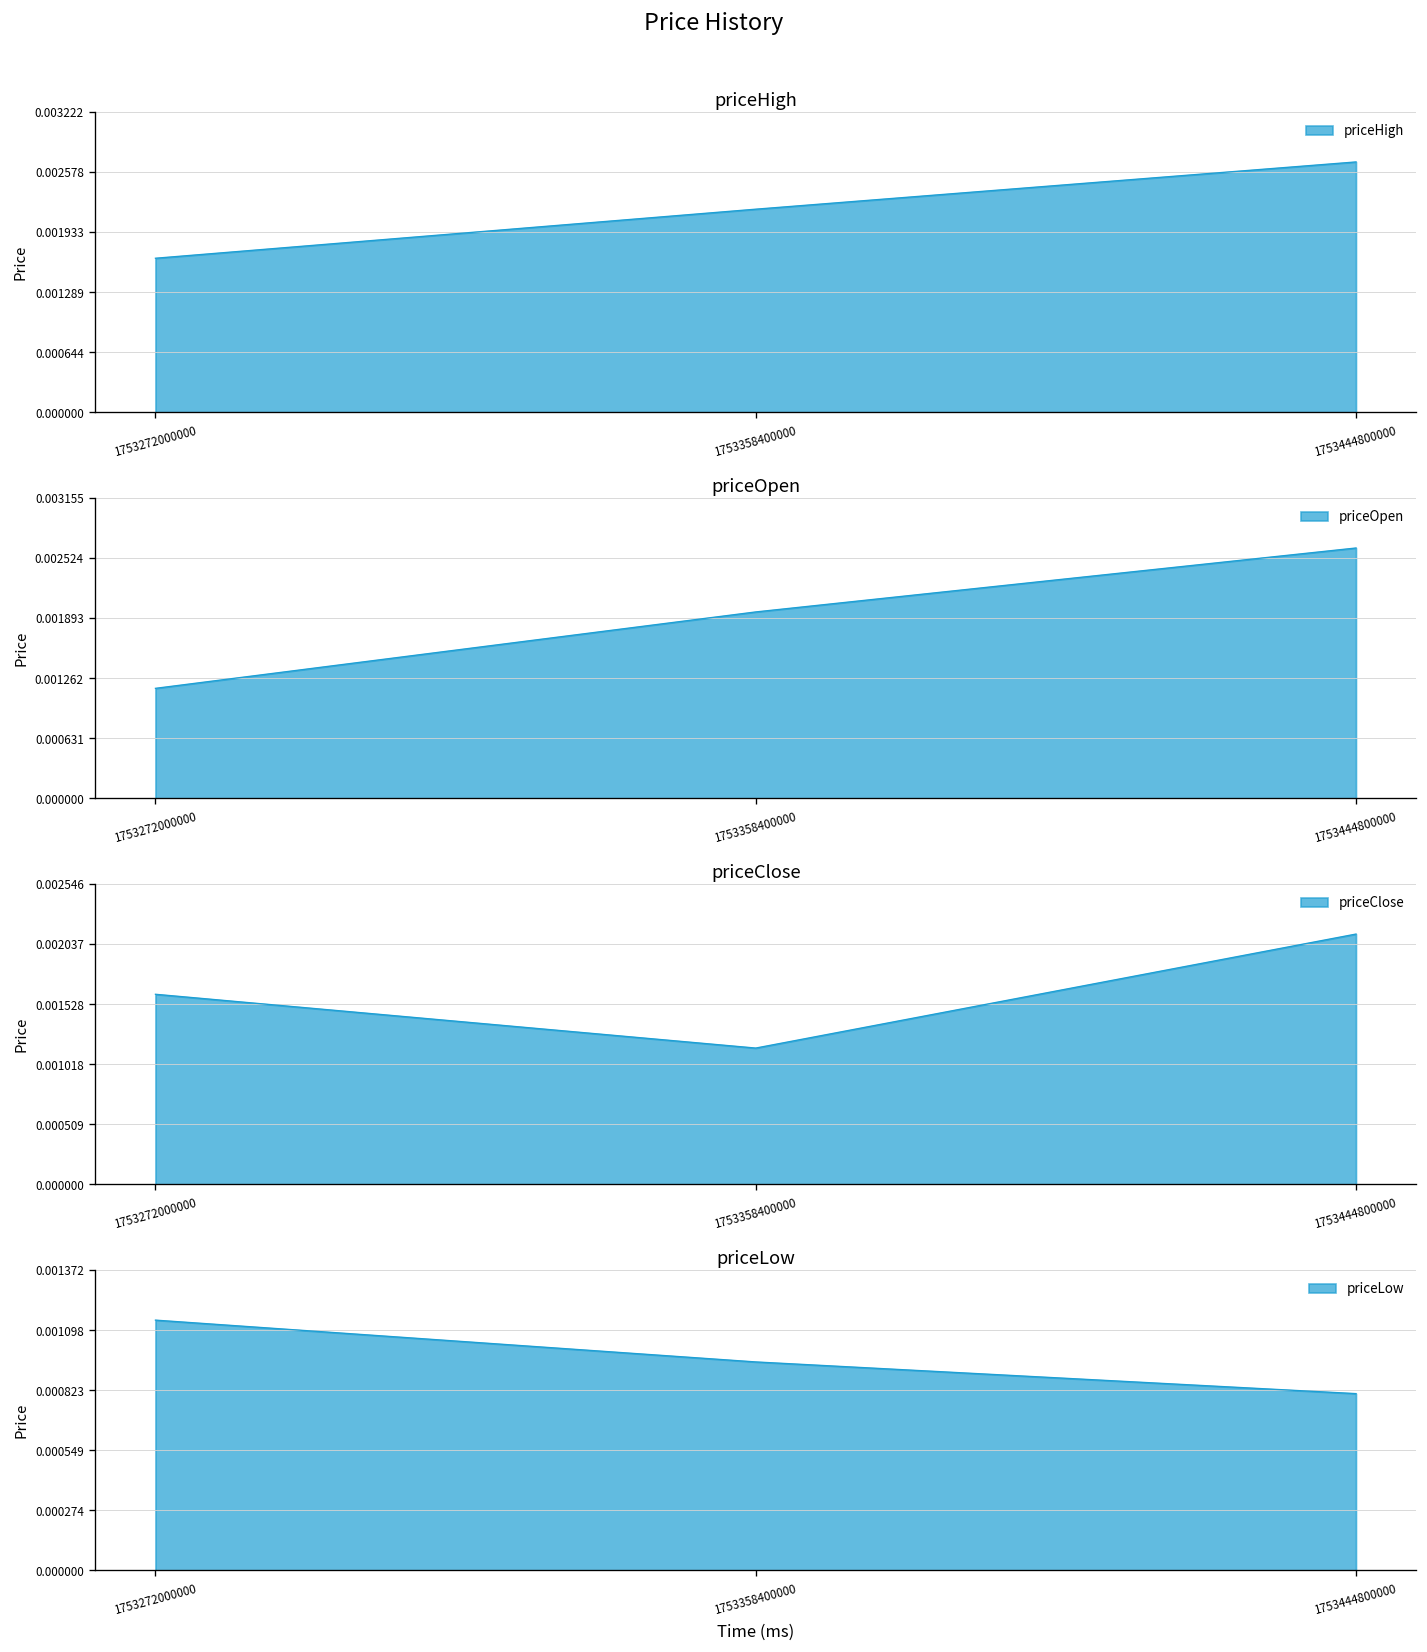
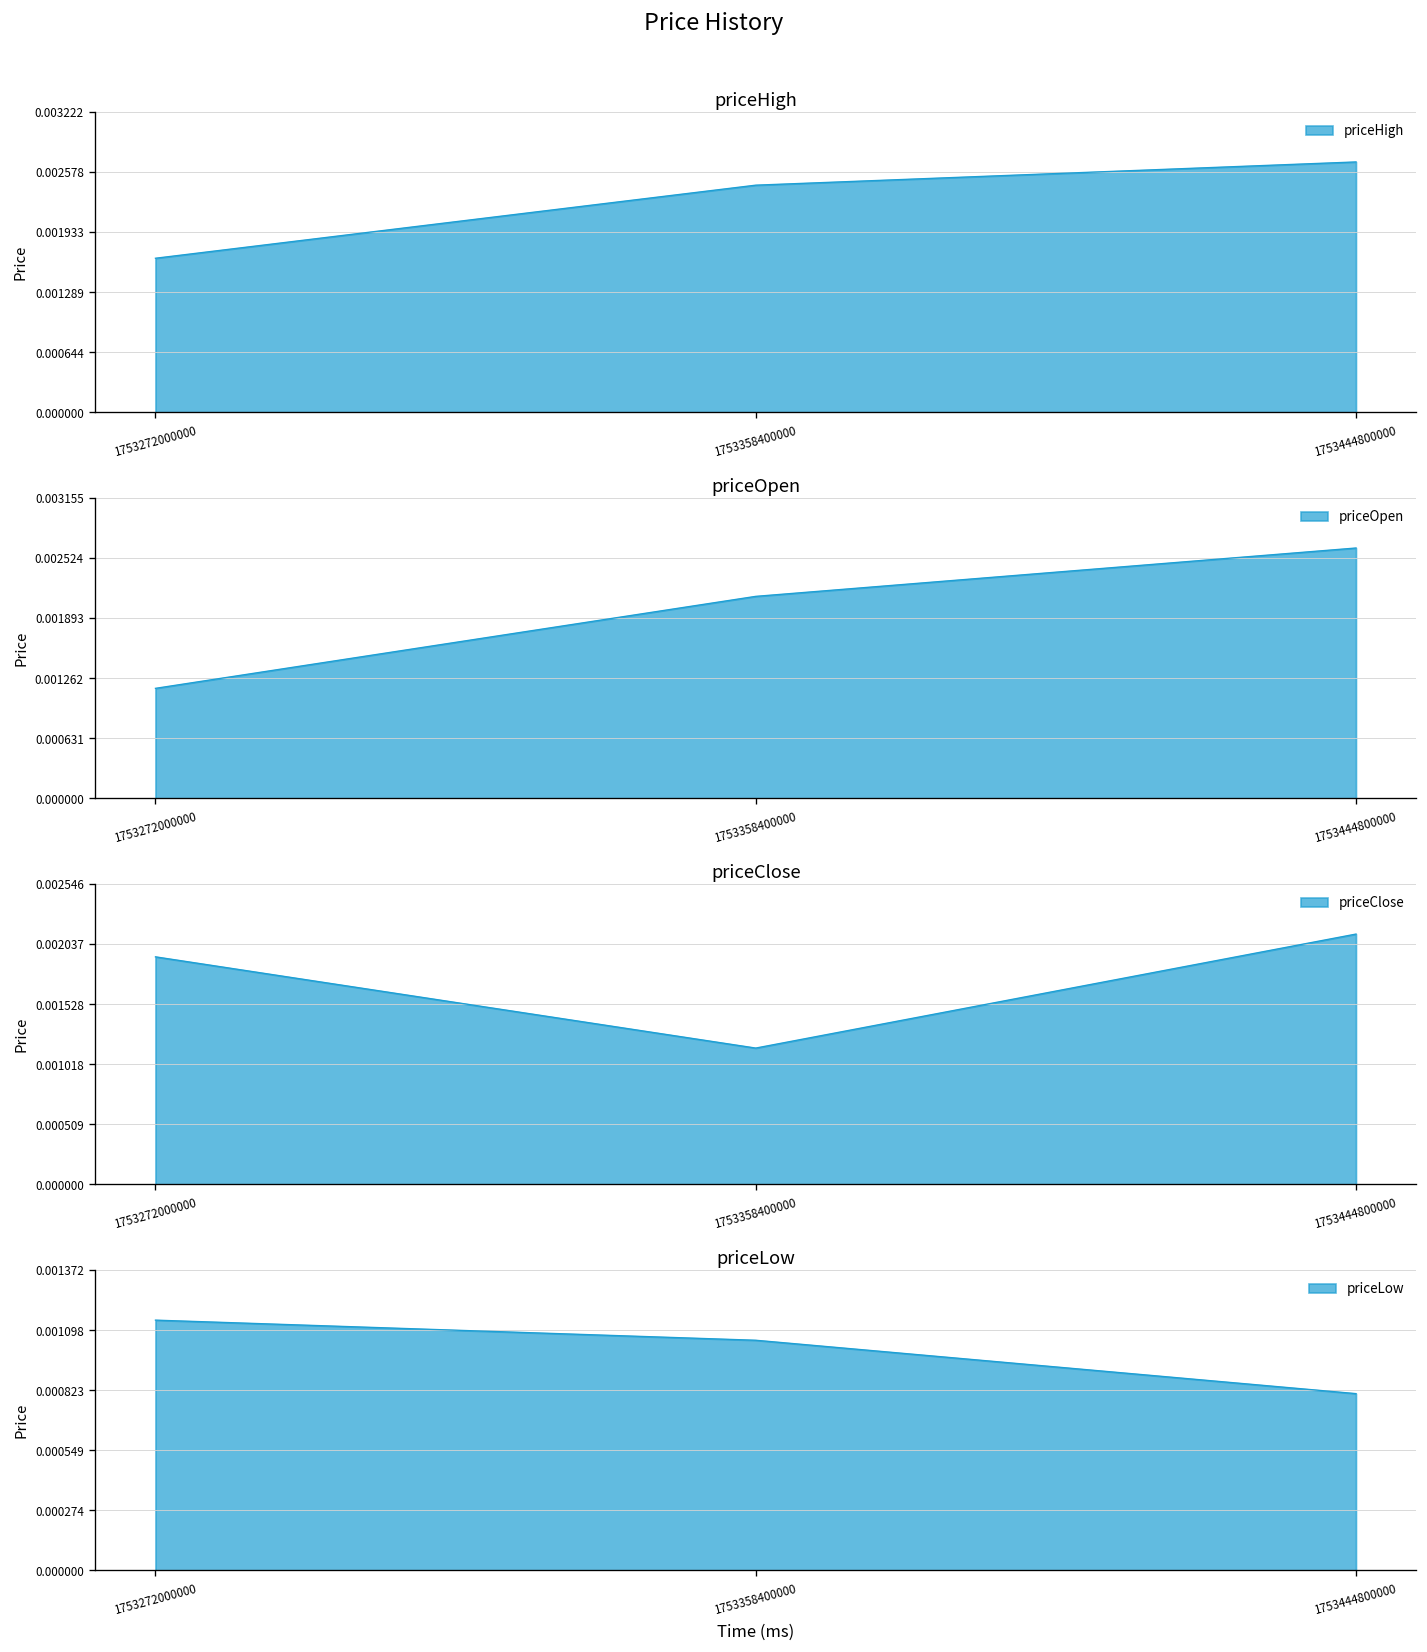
priceHigh, 1753358400000: 0.0022 -> 0.0024
priceOpen, 1753358400000: 0.0020 -> 0.0021
priceClose, 1753272000000: 0.0016 -> 0.0019
priceLow, 1753358400000: 0.00095 -> 0.00105
